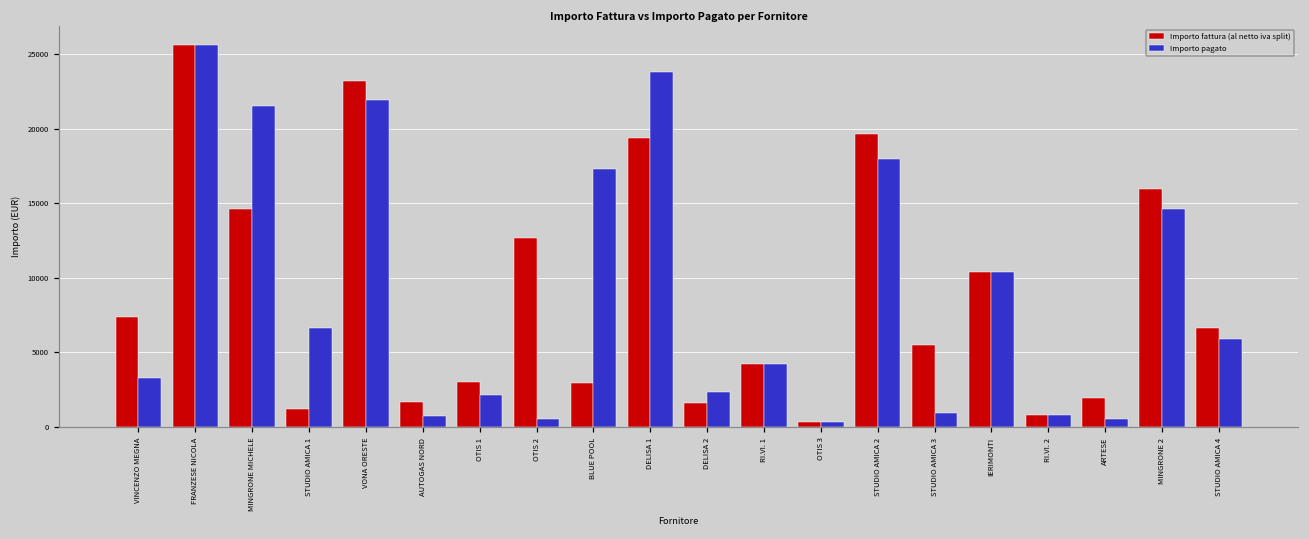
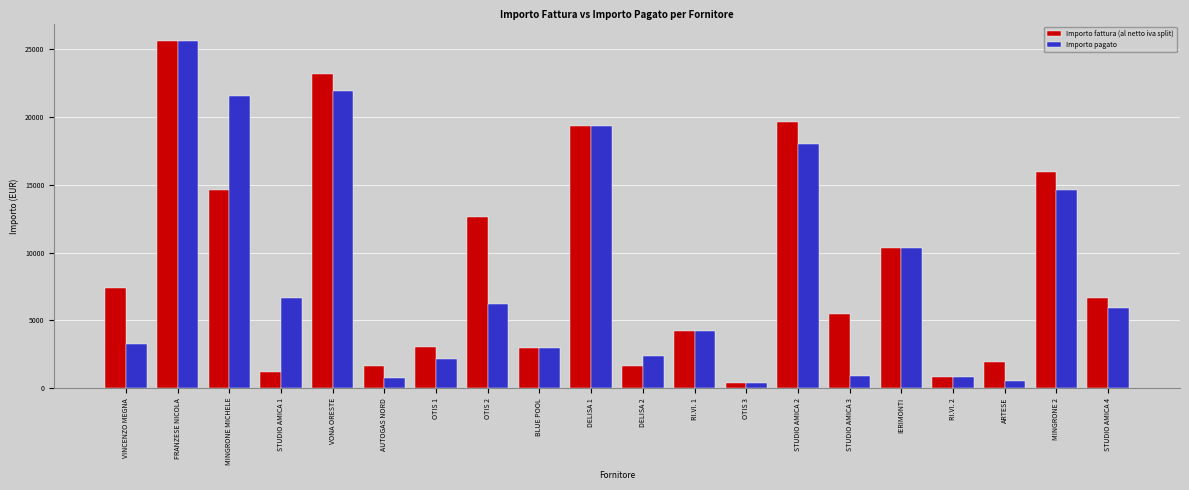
Importo pagato, OTIS 2: 500 -> 6200
Importo pagato, BLUE POOL: 17300 -> 3000
Importo pagato, DELISA 1: 23800 -> 19400
